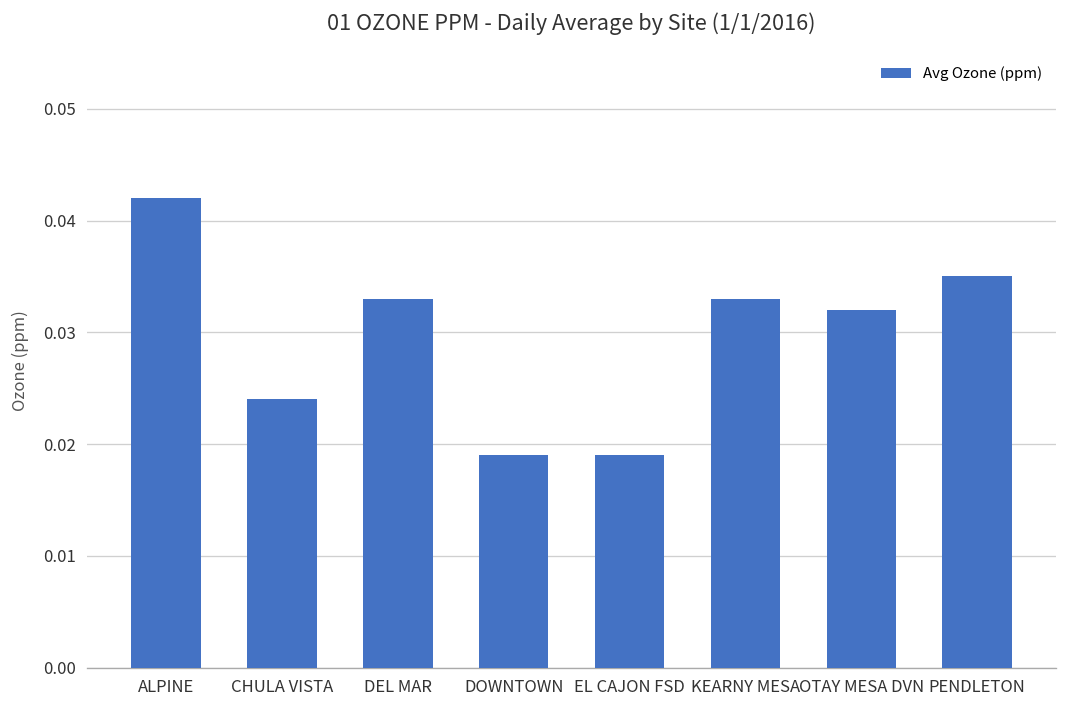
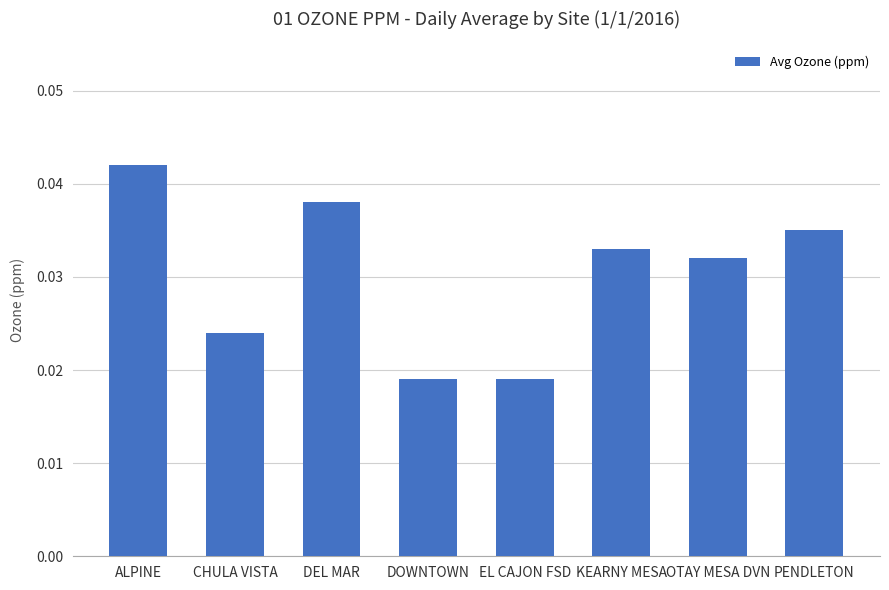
DEL MAR: 0.033 -> 0.038
